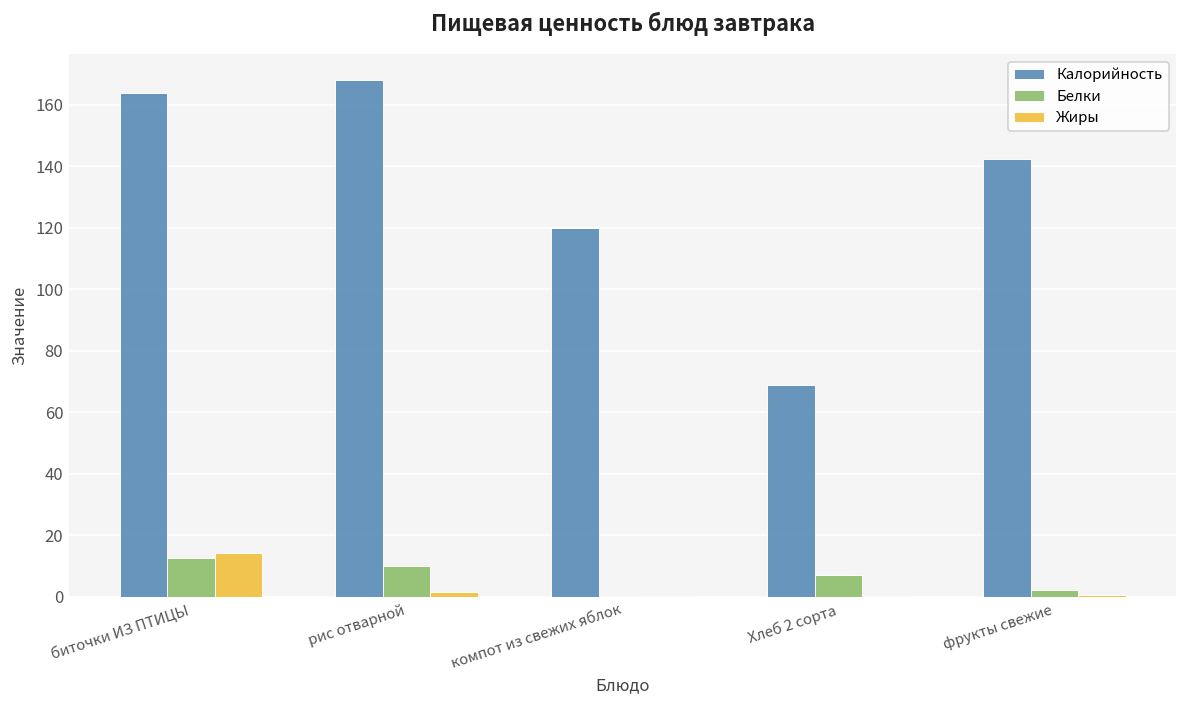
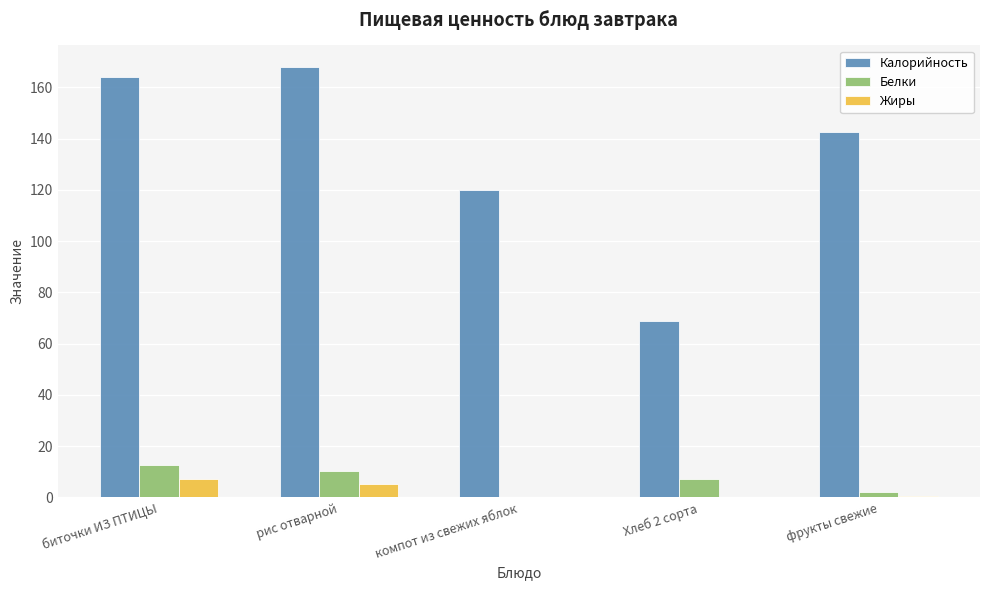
Жиры, биточки ИЗ ПТИЦЫ: 14 -> 7
Жиры, рис отварной: 2 -> 5
